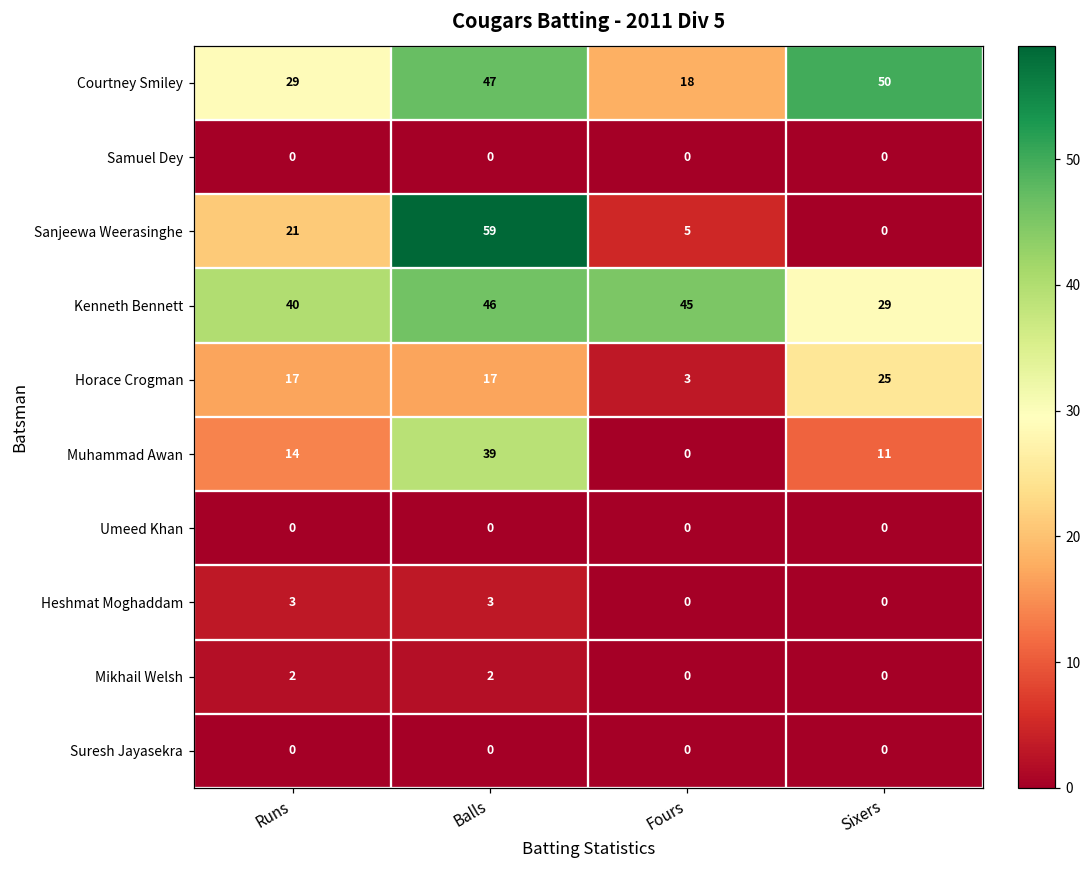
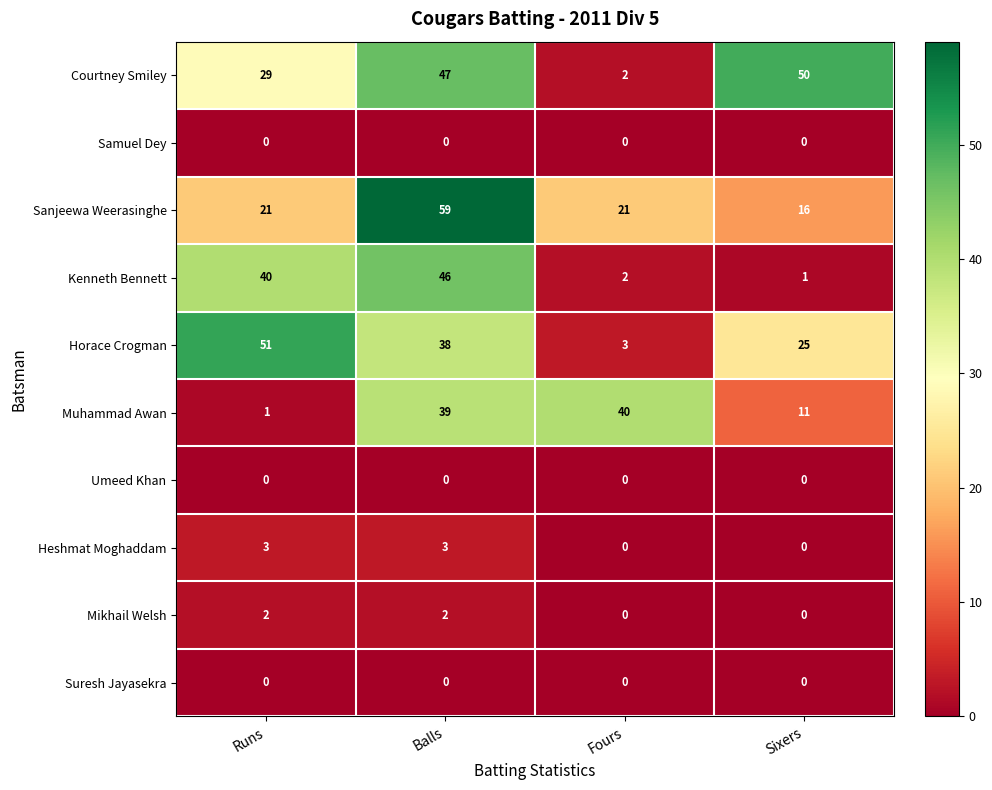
Courtney Smiley, Fours: 18 -> 2
Sanjeewa Weerasinghe, Fours: 5 -> 21
Sanjeewa Weerasinghe, Sixers: 0 -> 16
Kenneth Bennett, Fours: 45 -> 2
Kenneth Bennett, Sixers: 29 -> 1
Horace Crogman, Runs: 17 -> 51
Horace Crogman, Balls: 17 -> 38
Muhammad Awan, Runs: 14 -> 1
Muhammad Awan, Fours: 0 -> 40
